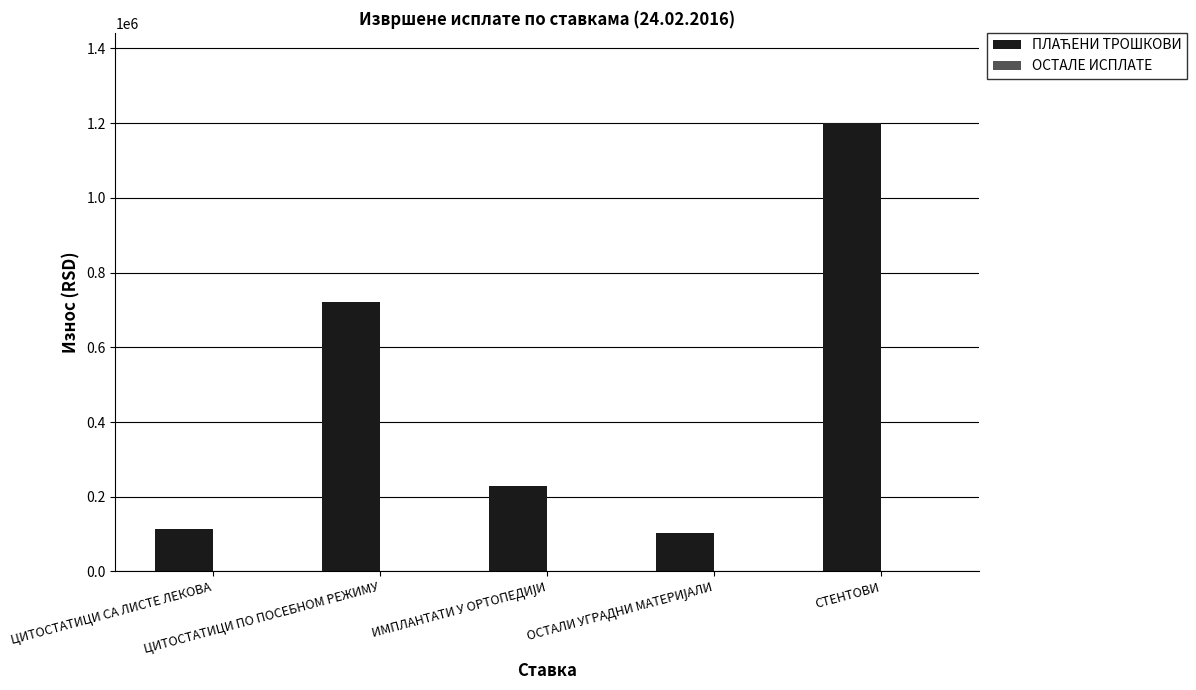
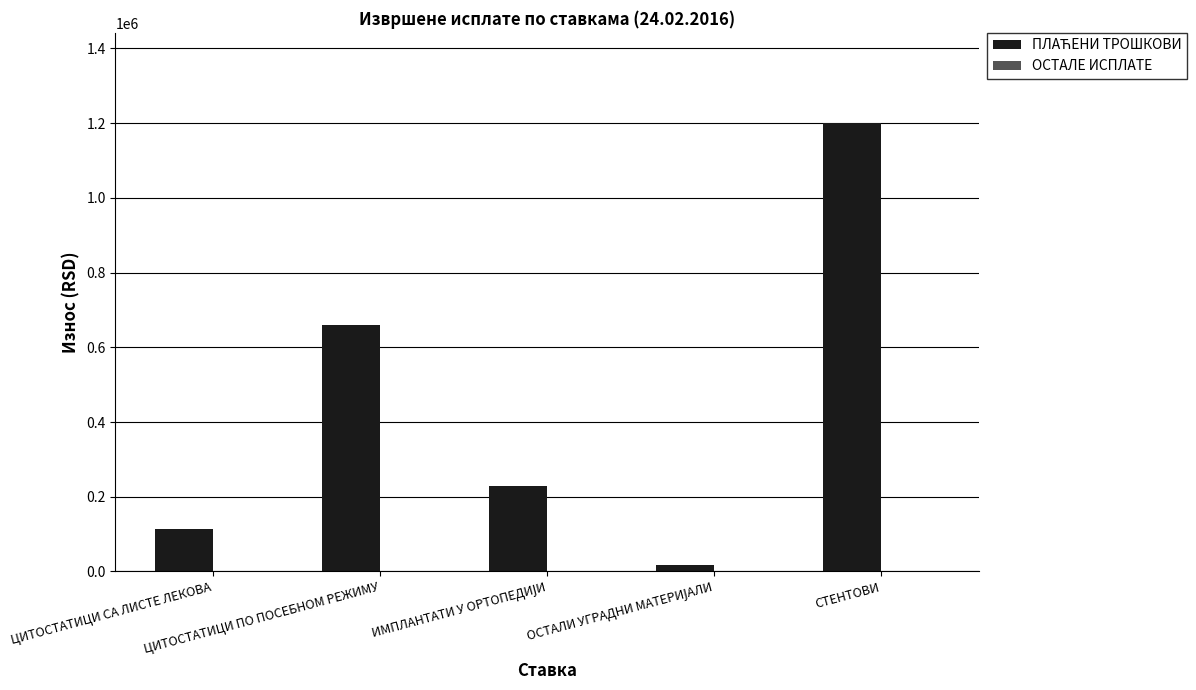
ПЛАЋЕНИ ТРОШКОВИ, ЦИТОСТАТИЦИ ПО ПОСЕБНОМ РЕЖИМУ: 720000 -> 660000
ПЛАЋЕНИ ТРОШКОВИ, ОСТАЛИ УГРАДНИ МАТЕРИЈАЛИ: 100000 -> 20000
